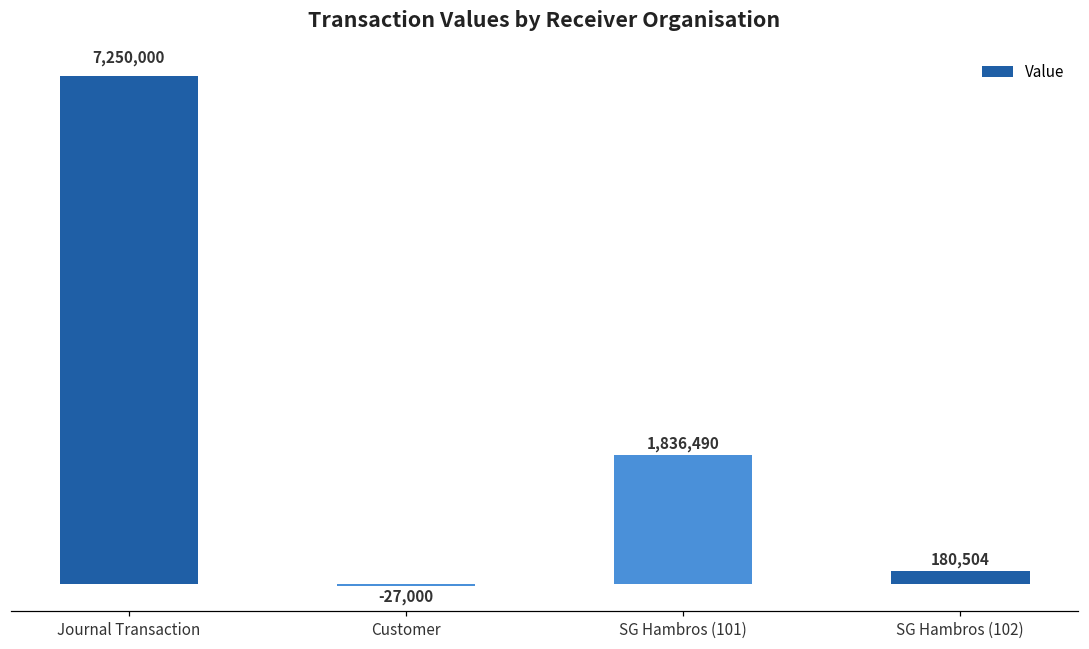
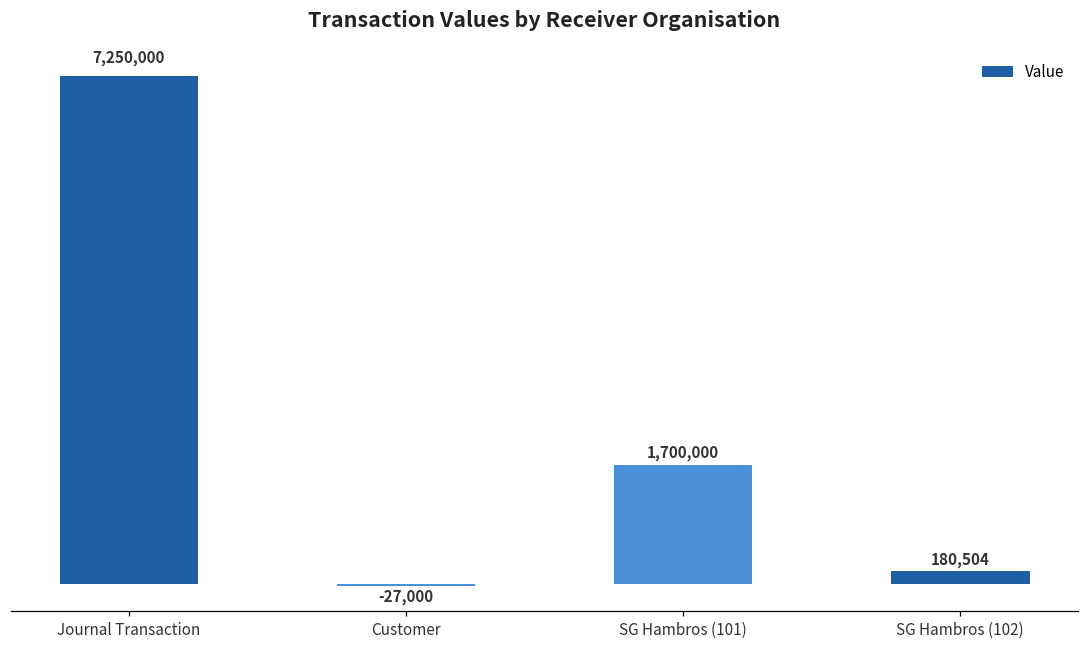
SG Hambros (101): 1,836,490 -> 1,700,000
